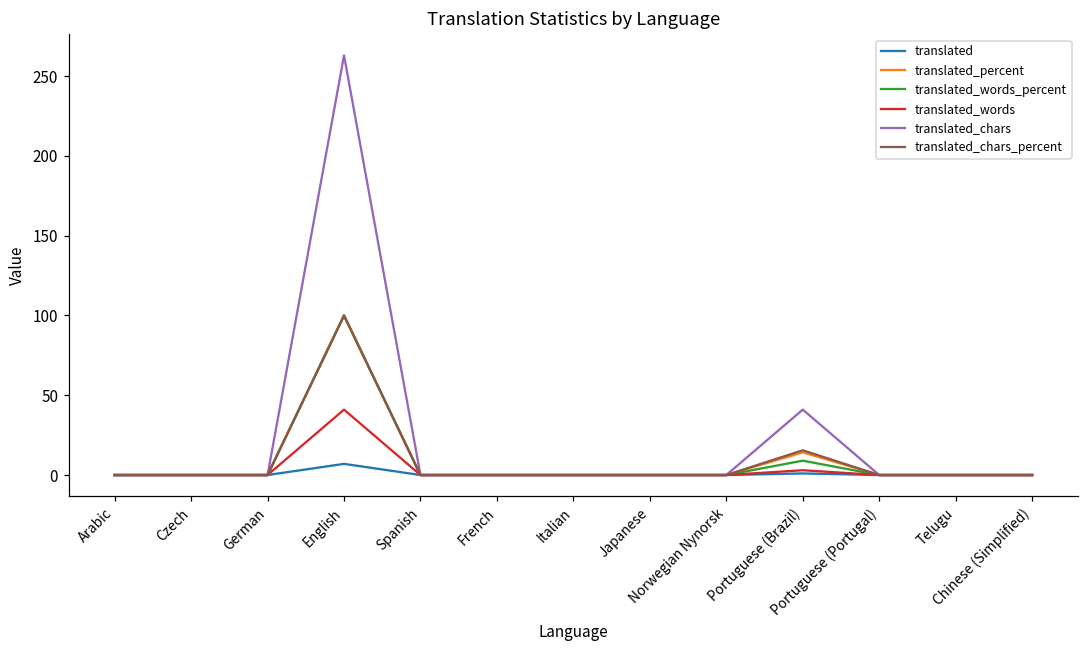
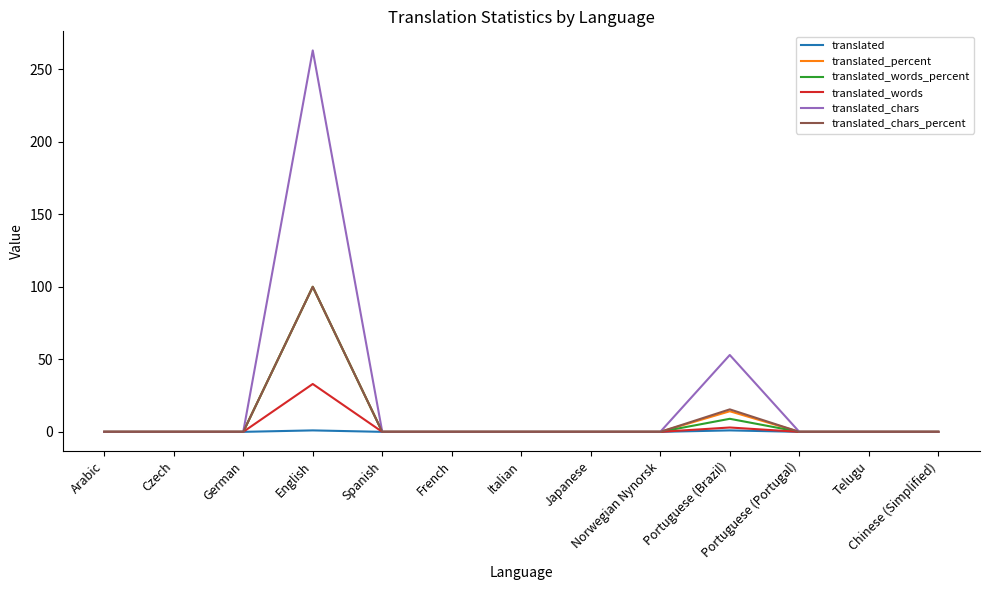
translated, English: 7 -> 1
translated_words, English: 41 -> 33
translated_chars, Portuguese (Brazil): 41 -> 53
